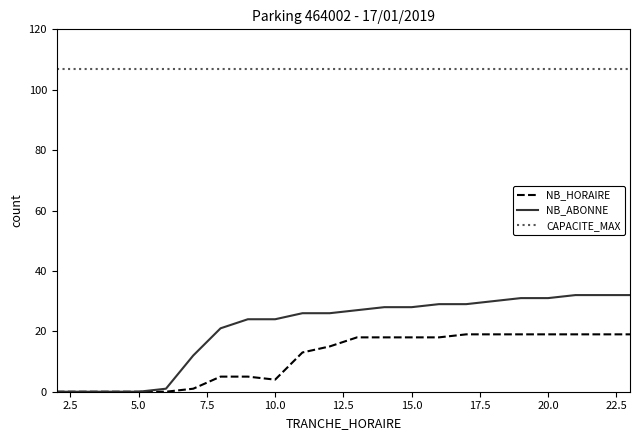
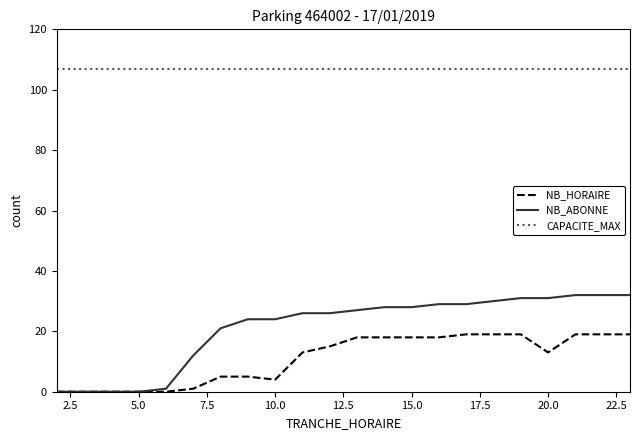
NB_HORAIRE, 20.0: 19 -> 13
